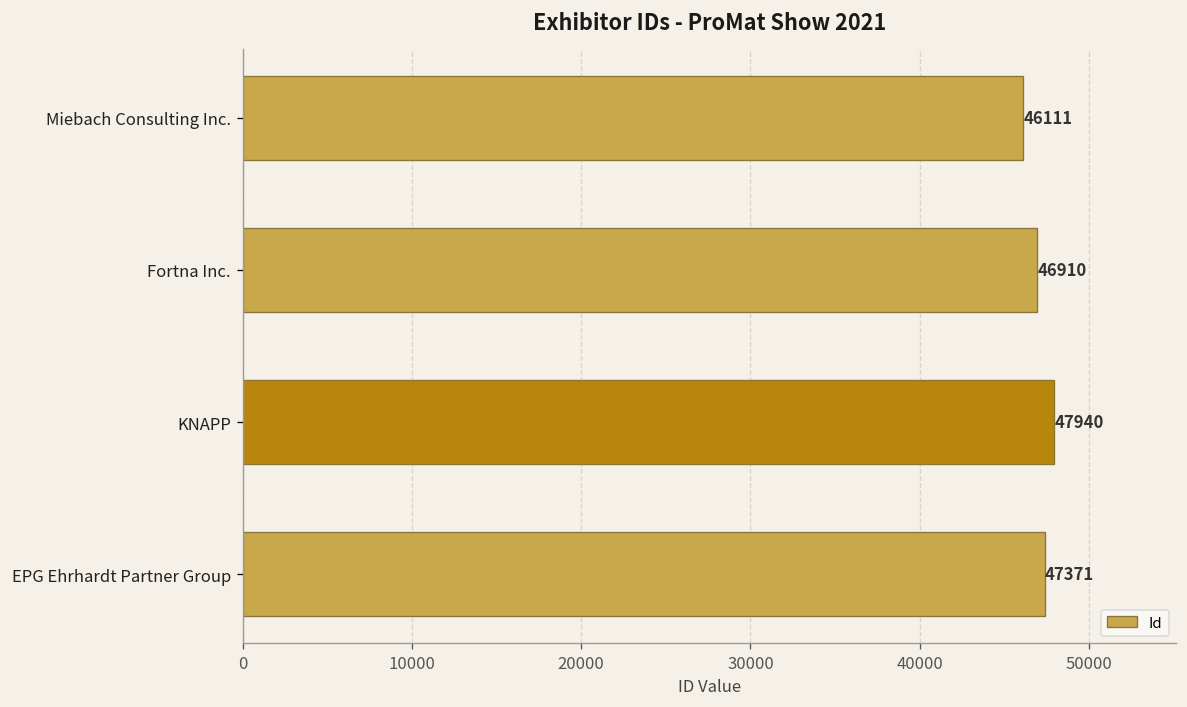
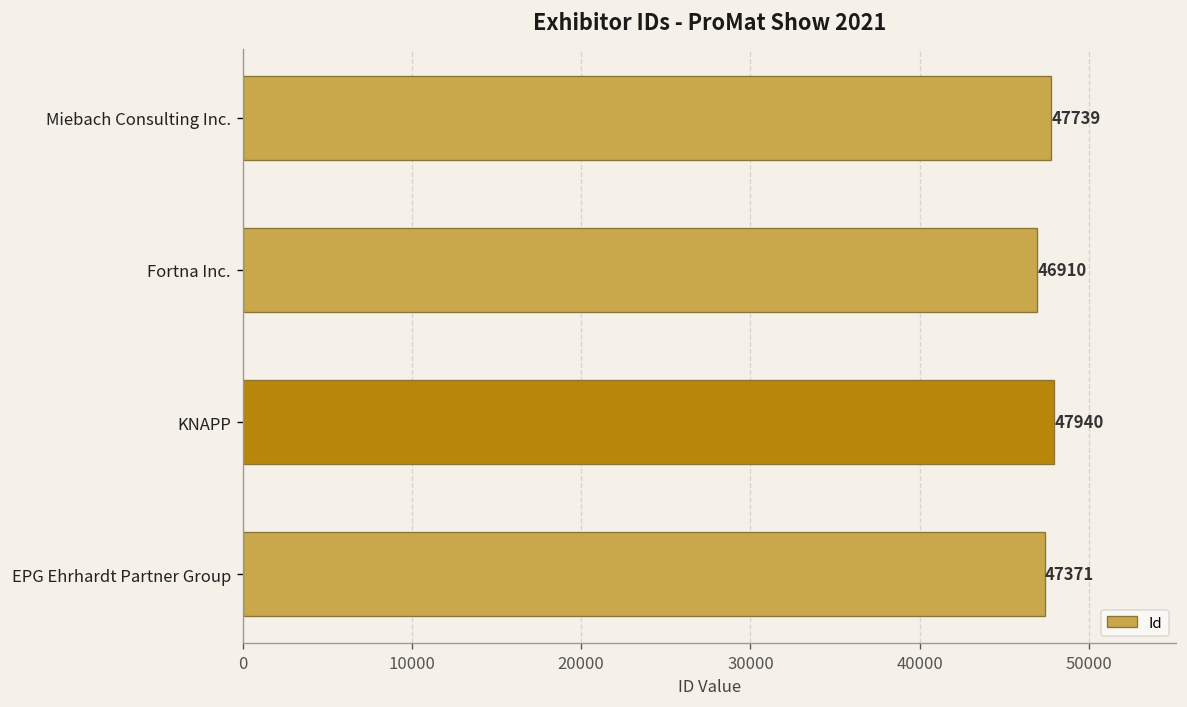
Miebach Consulting Inc.: 46111 -> 47739
